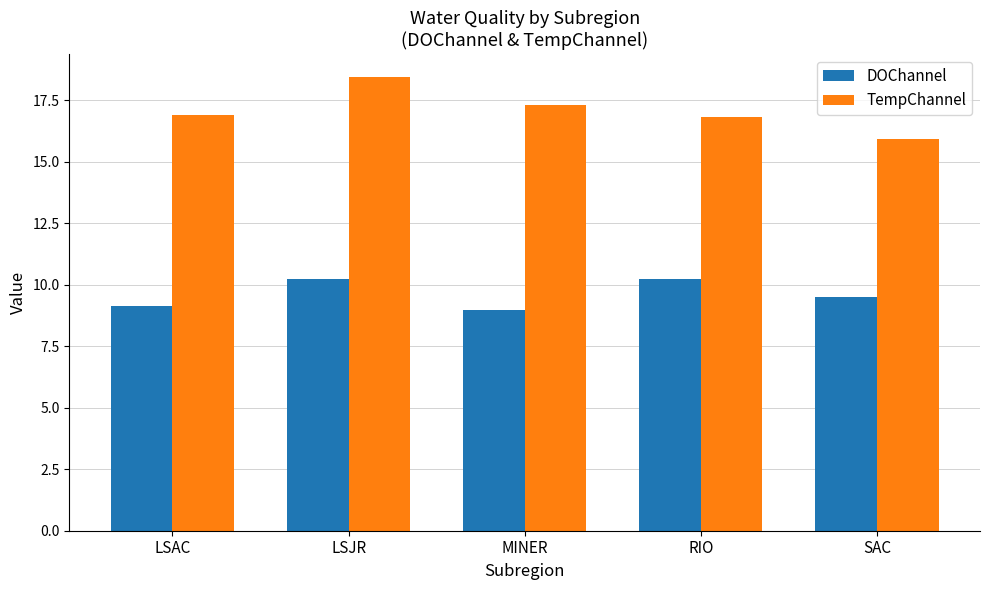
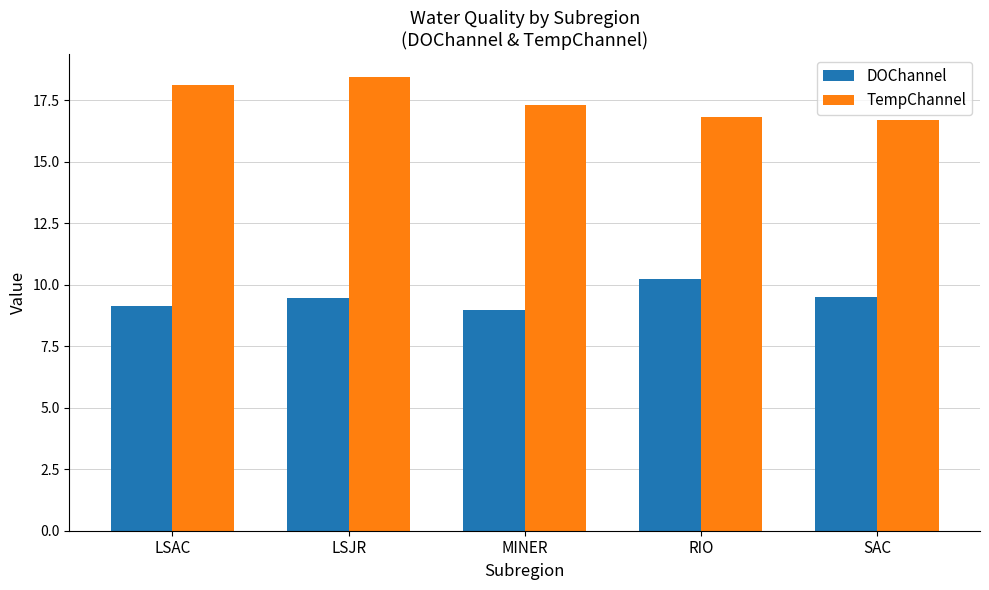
TempChannel, LSAC: 16.9 -> 18.1
DOChannel, LSJR: 10.2 -> 9.5
TempChannel, SAC: 15.9 -> 16.7
